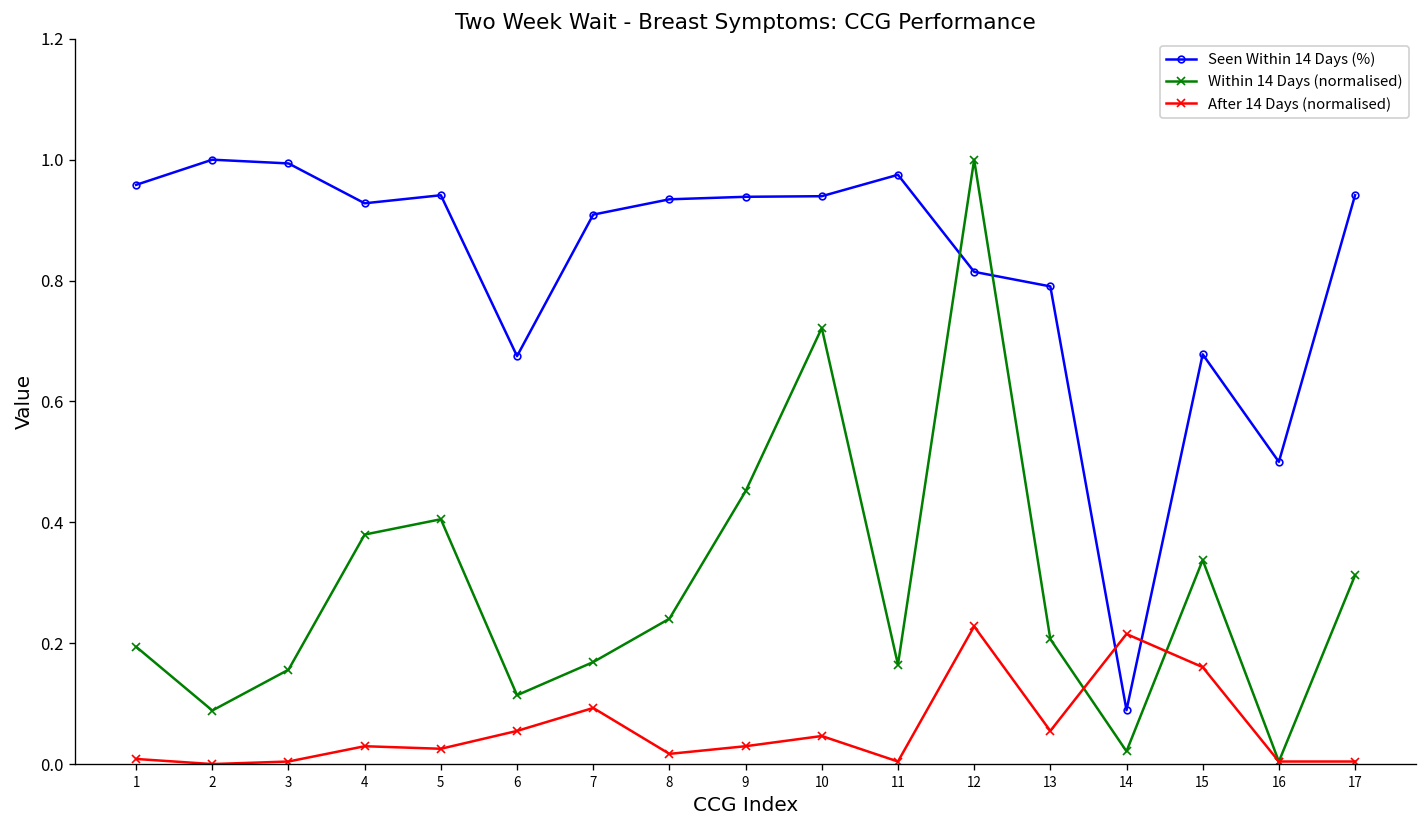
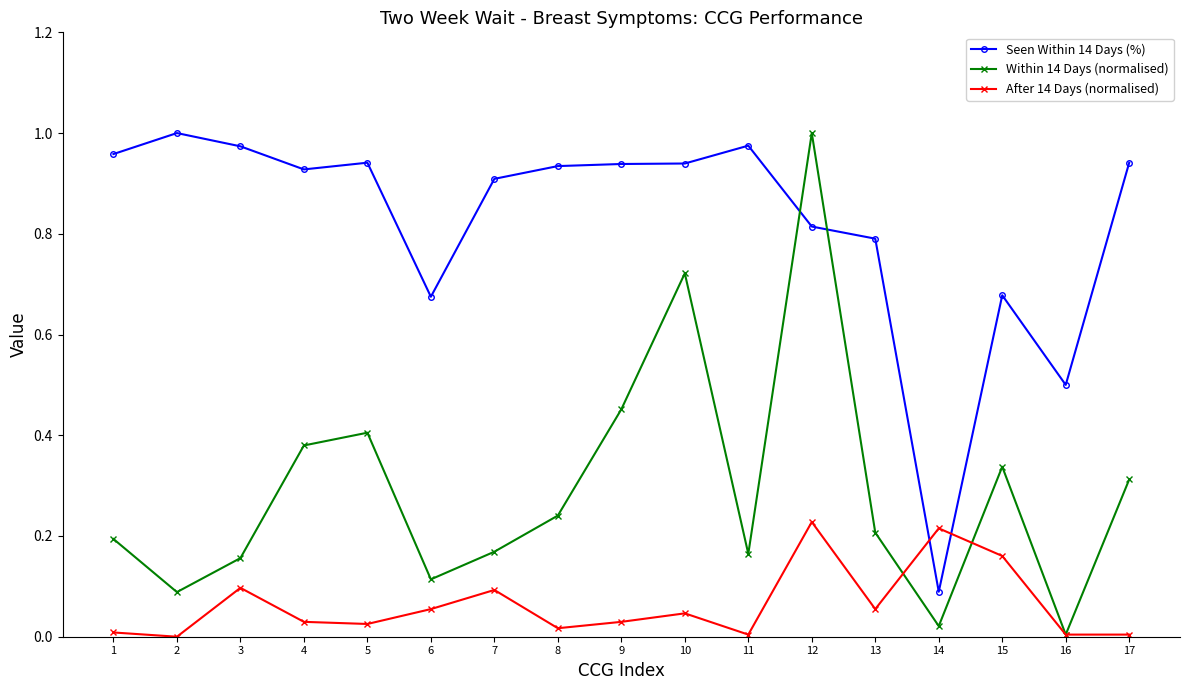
Seen Within 14 Days (%), 3: 0.99 -> 0.97
After 14 Days (normalised), 3: 0.00 -> 0.10
